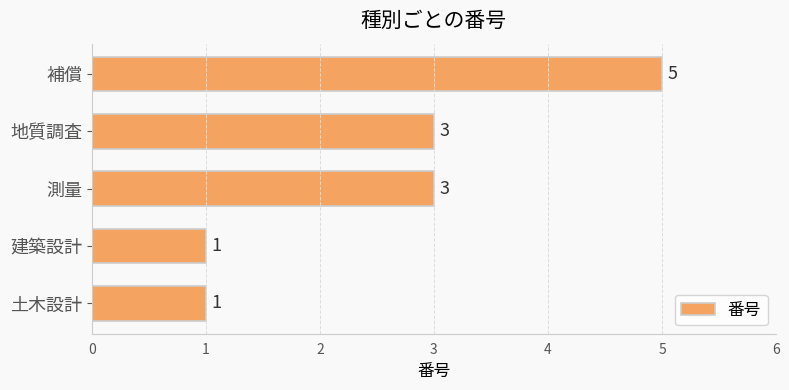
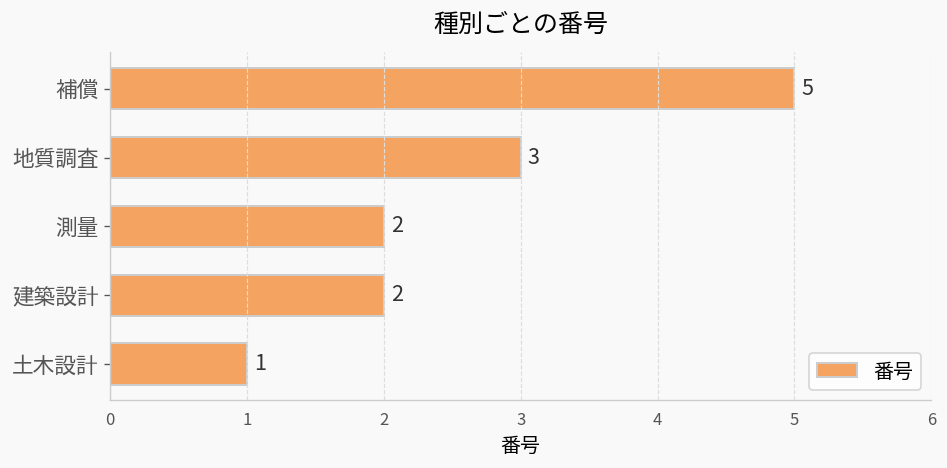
測量: 3 -> 2
建築設計: 1 -> 2
